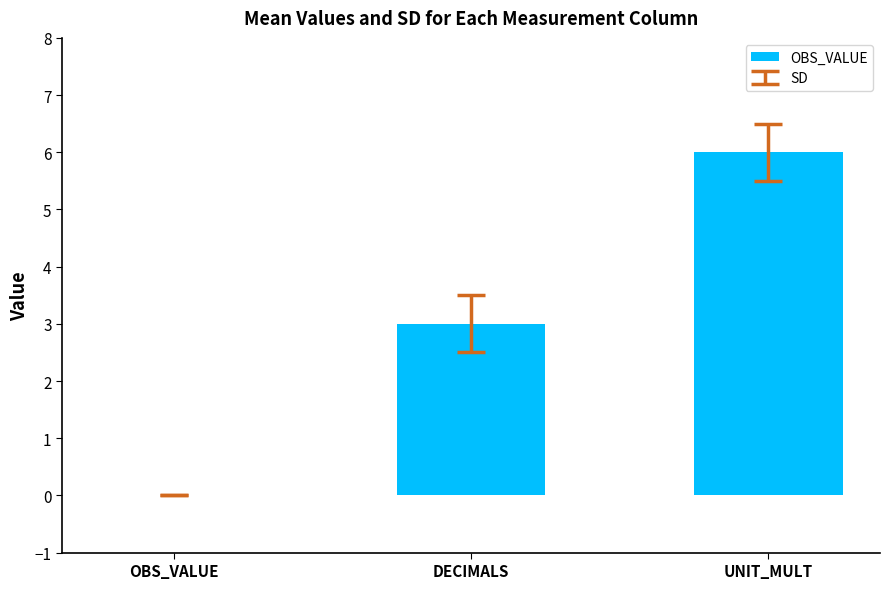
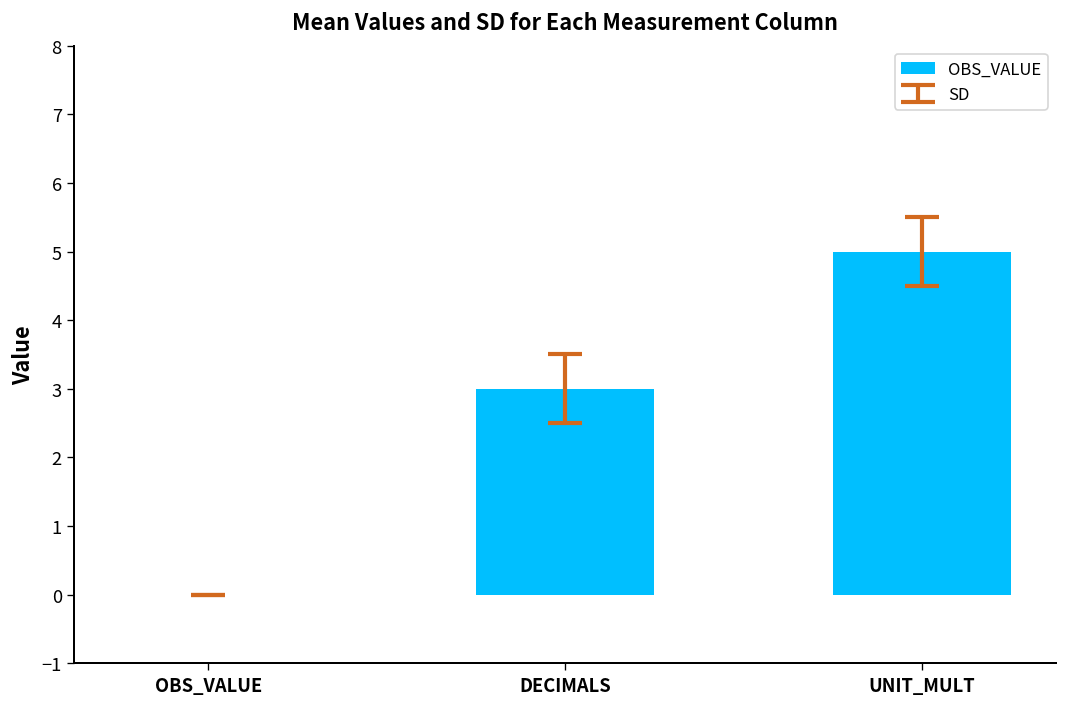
OBS_VALUE, UNIT_MULT: 6 -> 5
